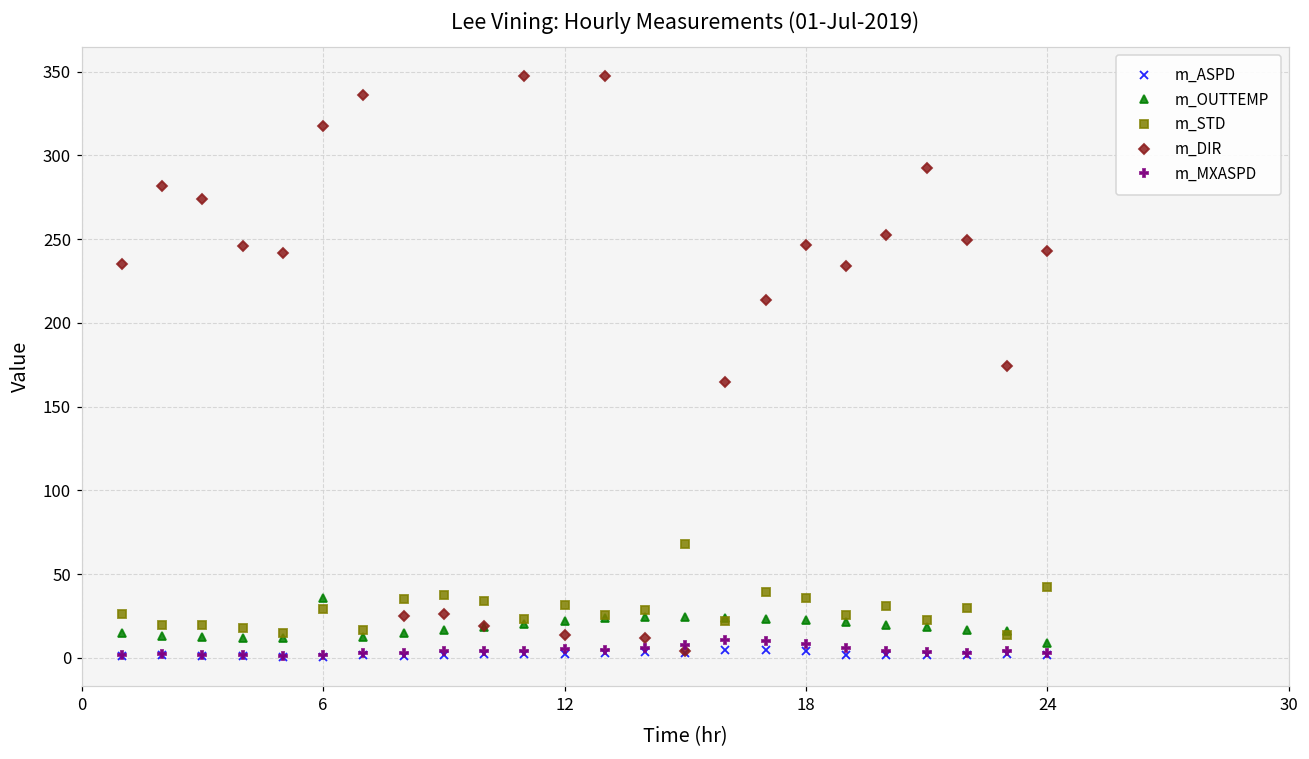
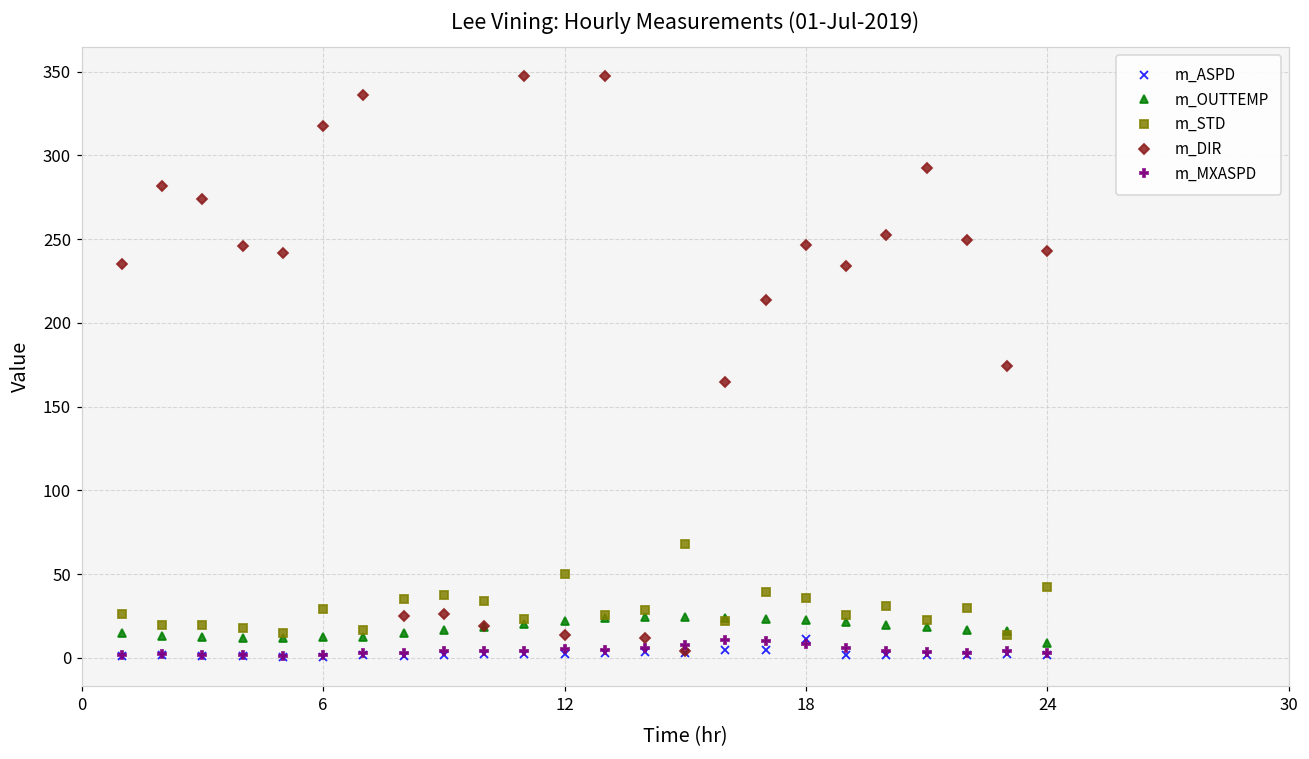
m_OUTTEMP, 6: 36 -> 13
m_STD, 12: 32 -> 50
m_ASPD, 18: 4 -> 11
